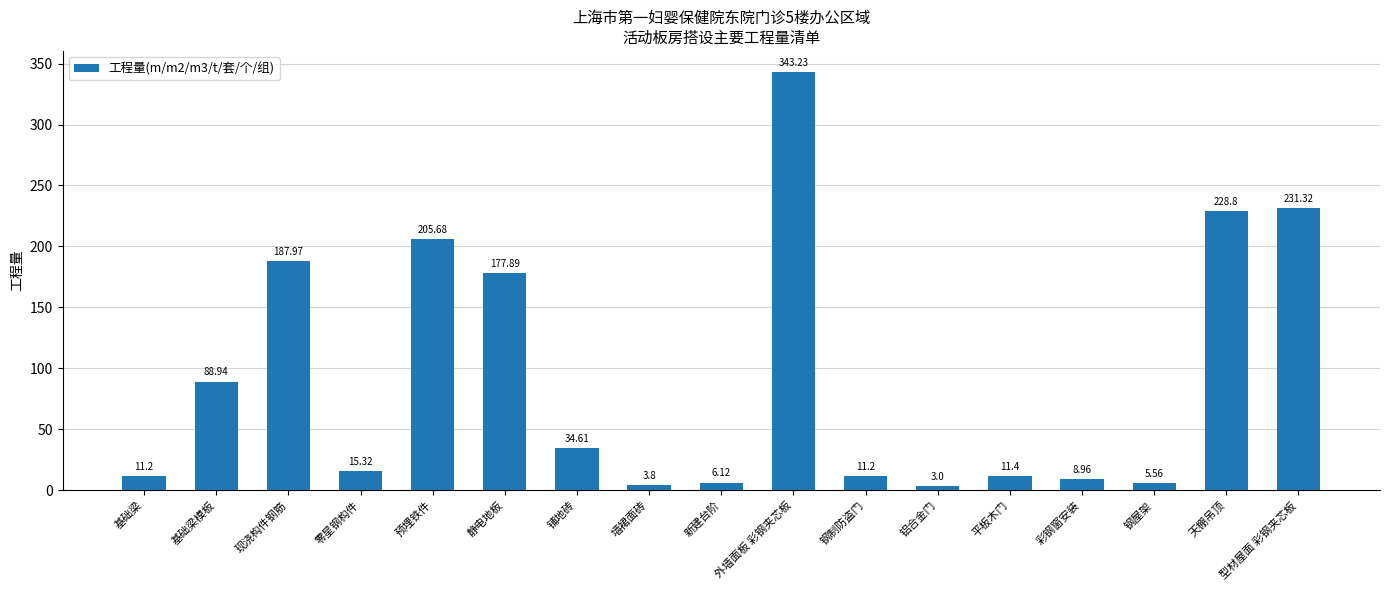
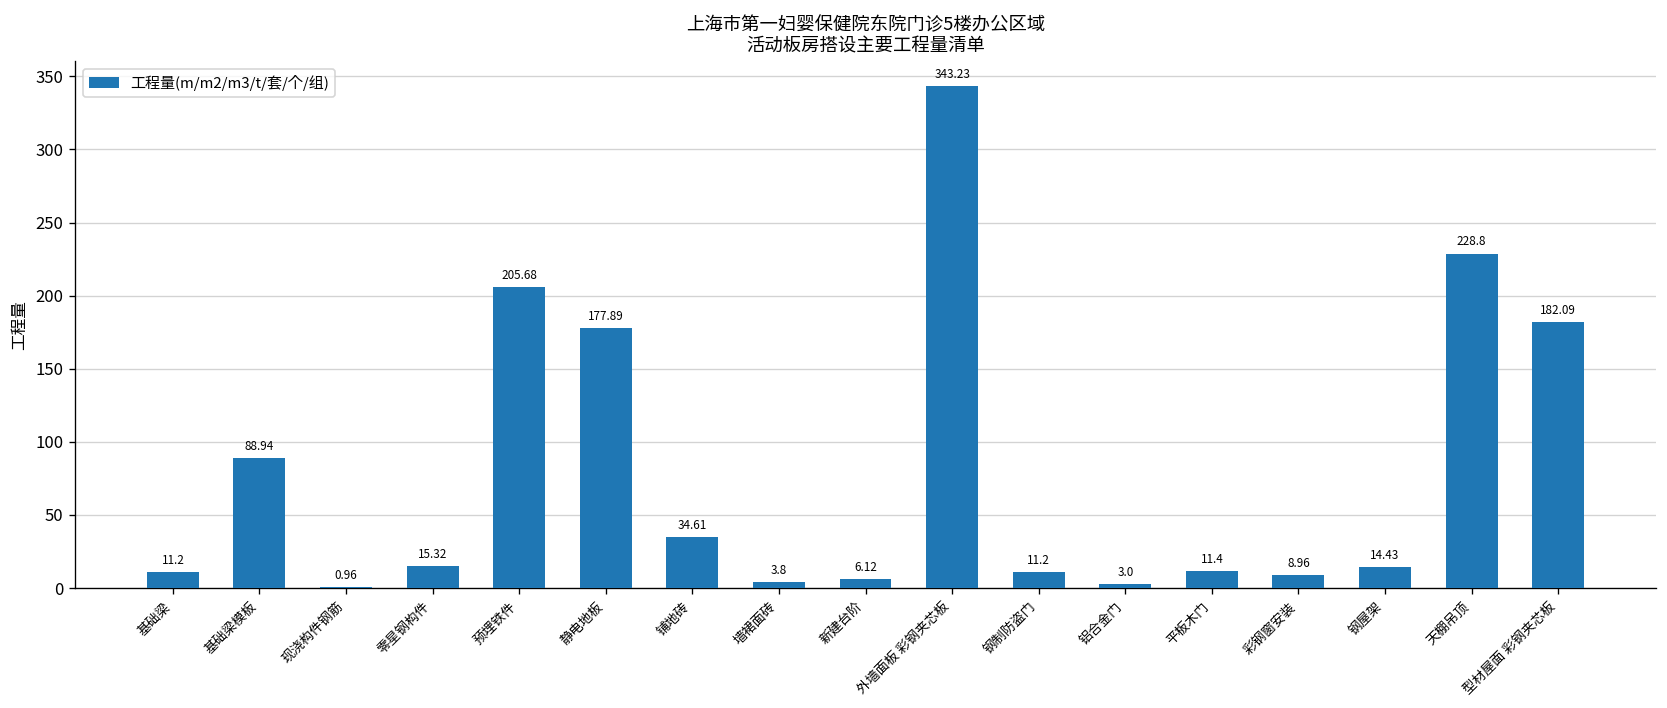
现浇构件钢筋: 187.97 -> 0.96
钢屋架: 5.56 -> 14.43
型材屋面 彩钢夹芯板: 231.32 -> 182.09
